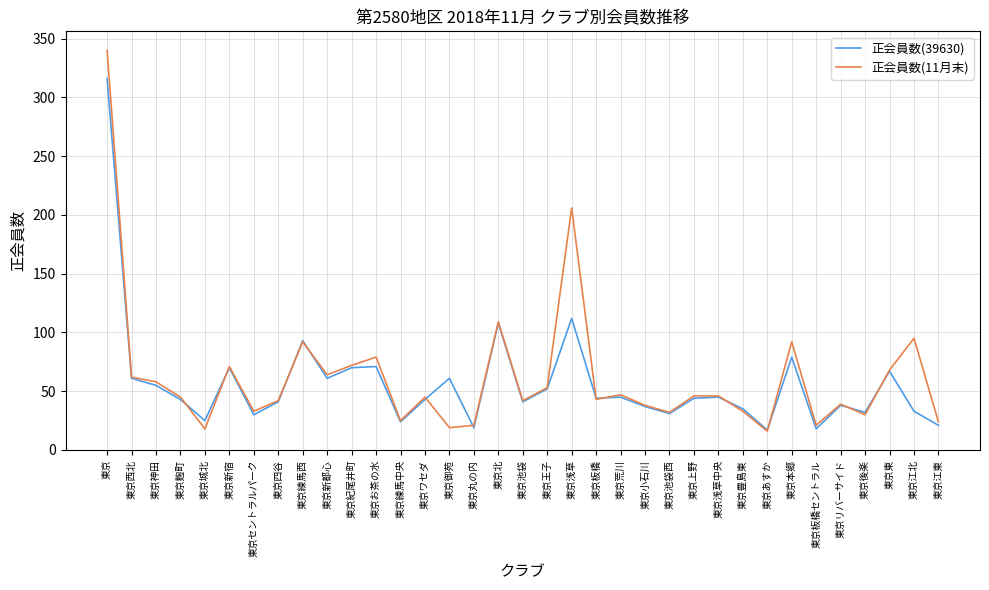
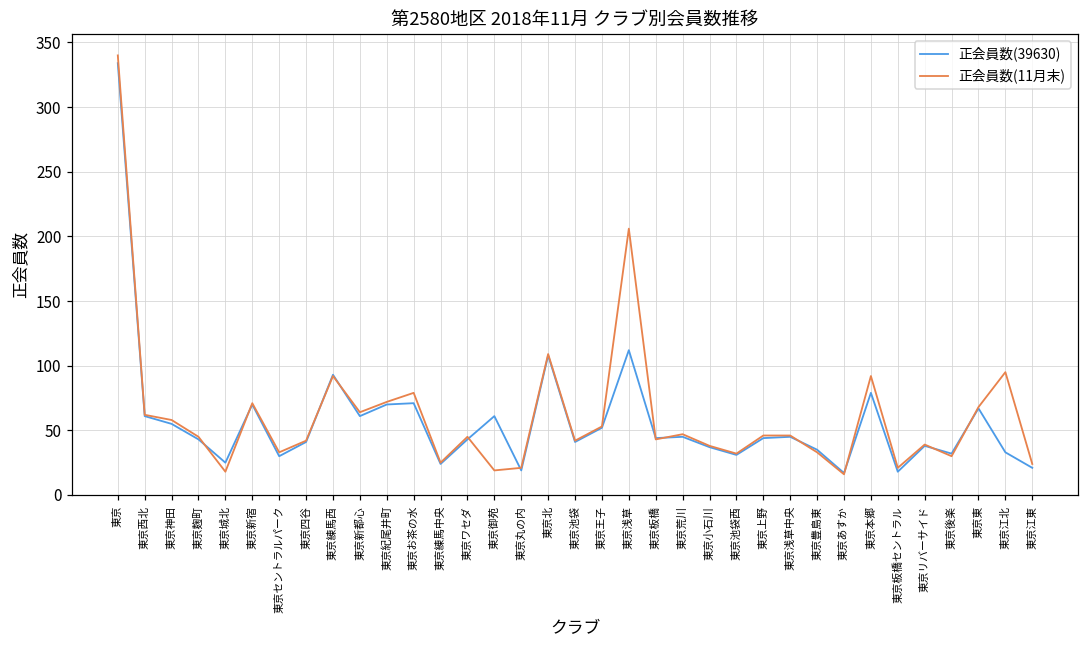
正会員数(39630), 東京: 316 -> 334
